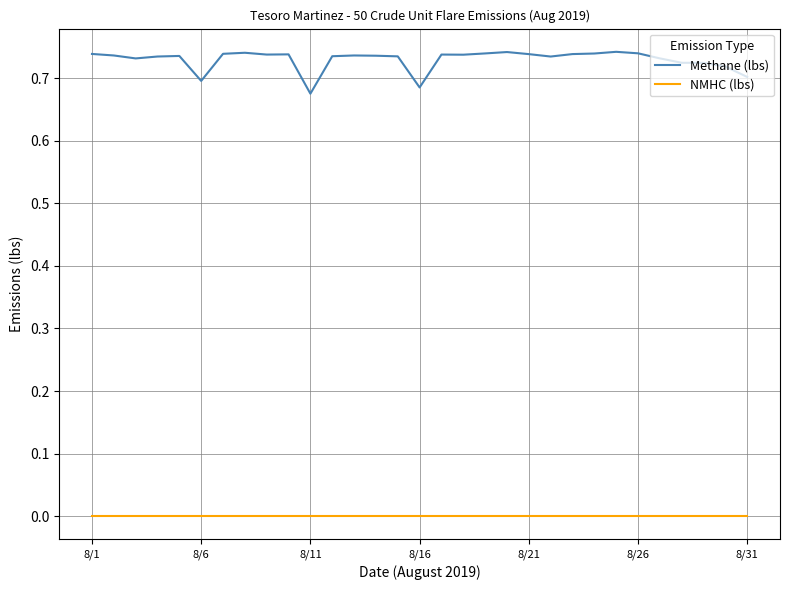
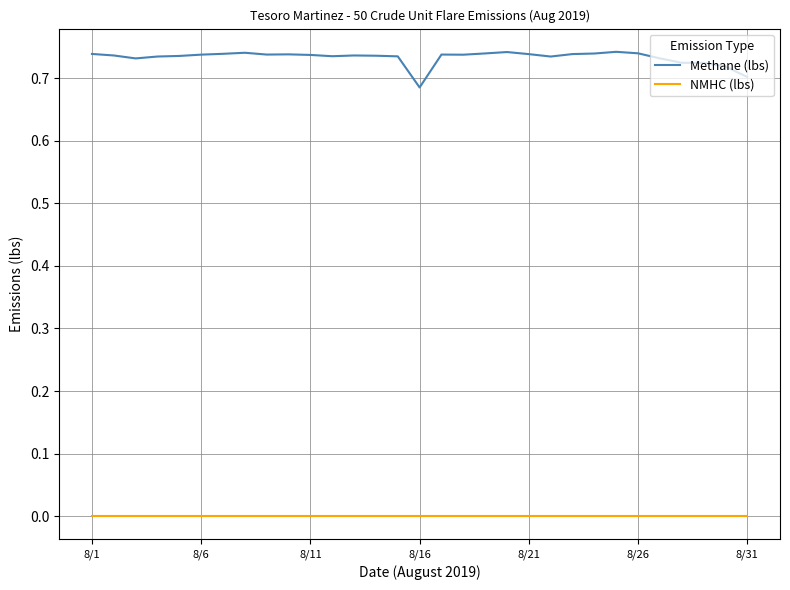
Methane (lbs), 8/6: 0.70 -> 0.74
Methane (lbs), 8/11: 0.68 -> 0.74
